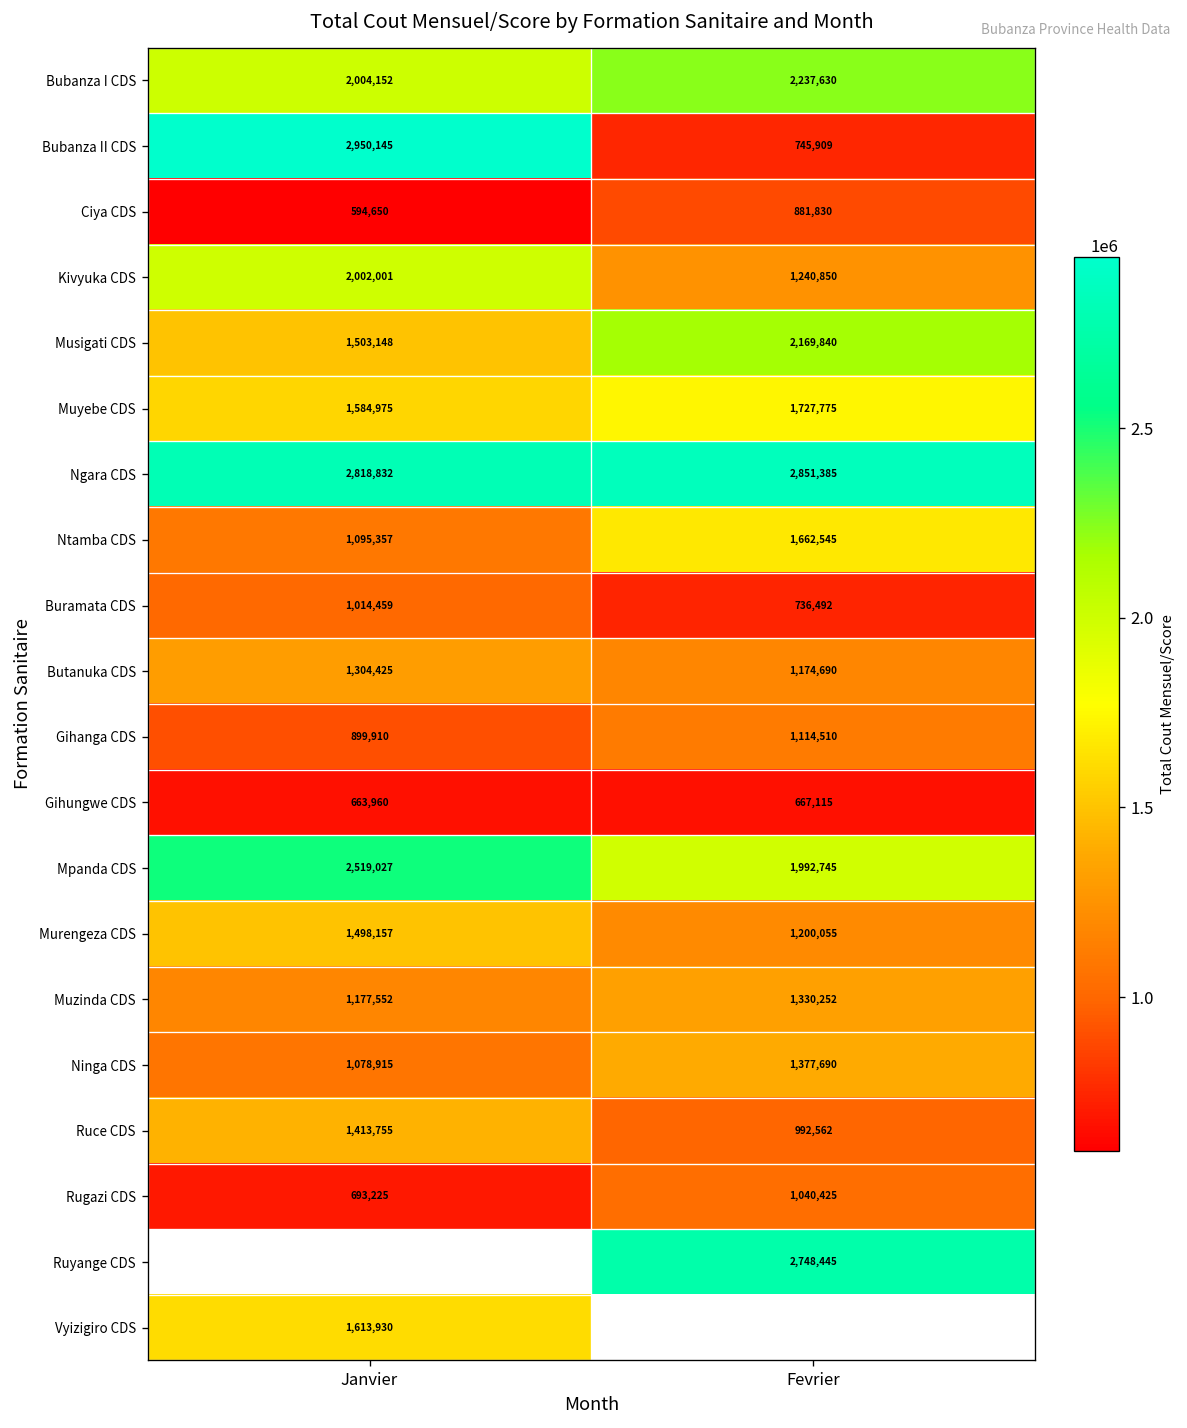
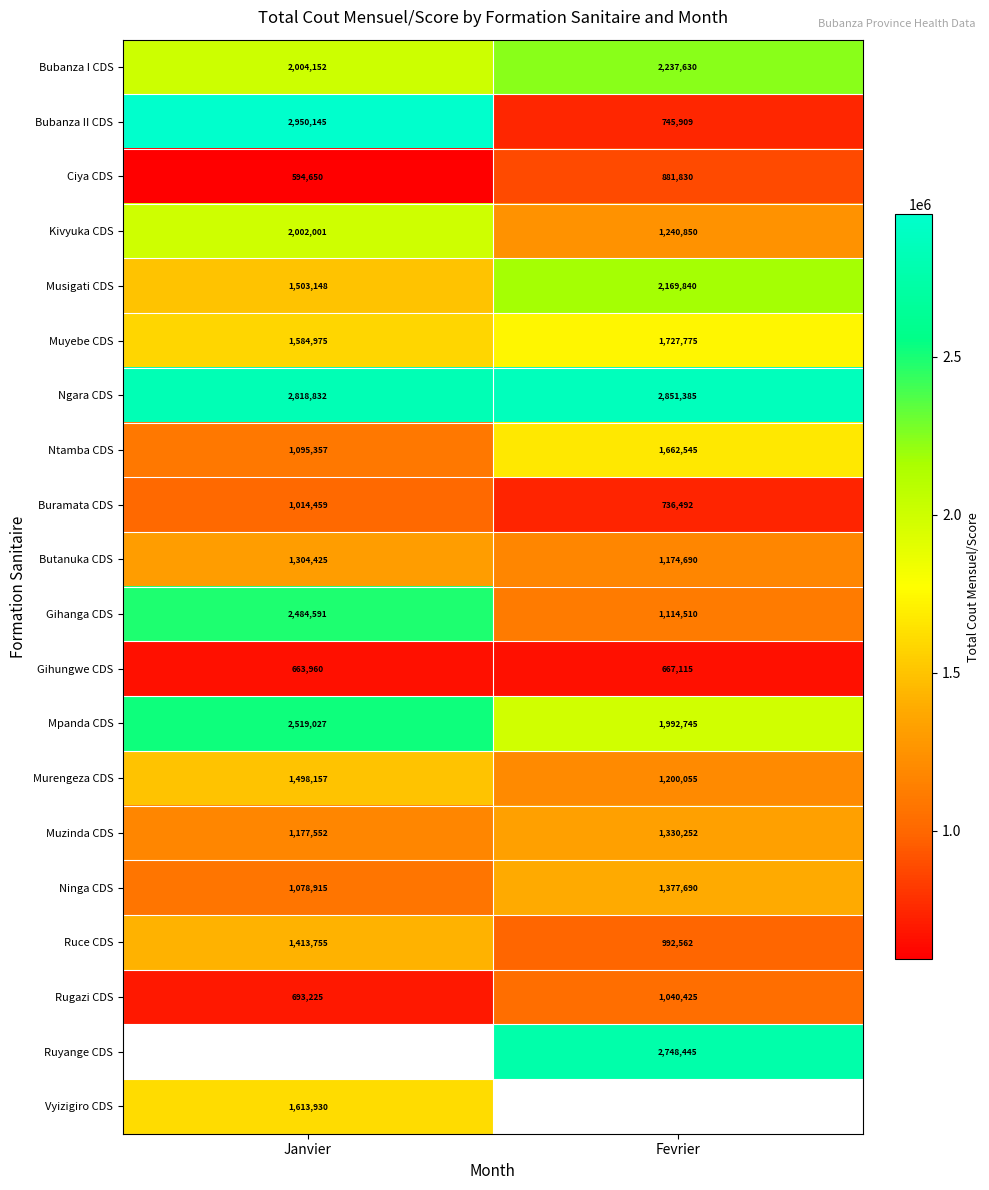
Gihanga CDS, Janvier: 899,910 -> 2,484,591
